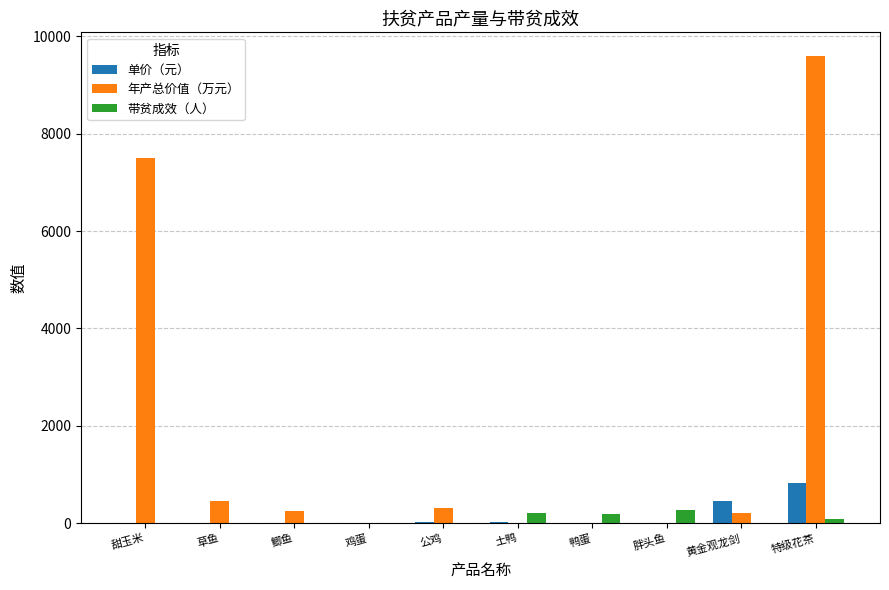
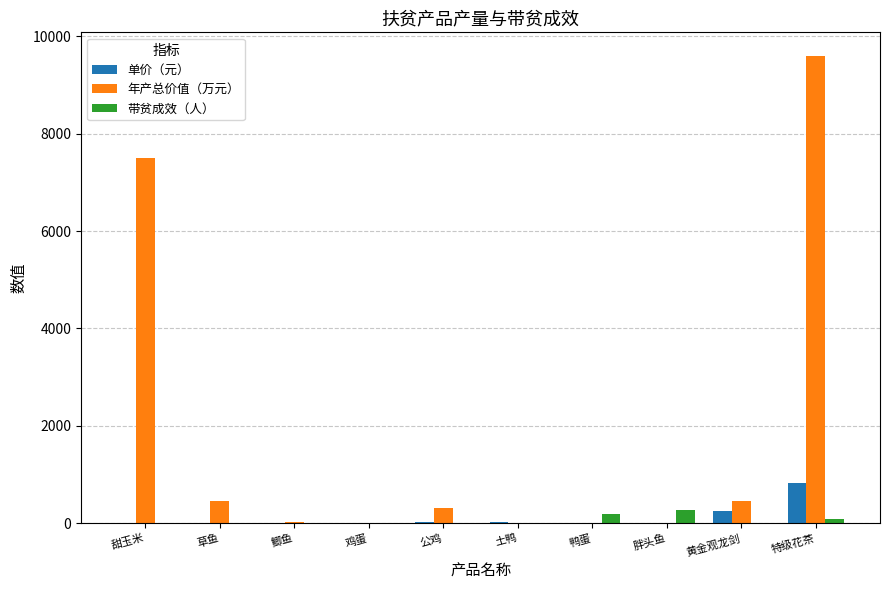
年产总价值（万元）, 鲫鱼: 200 -> 0
带贫成效（人）, 土鸭: 200 -> 0
单价（元）, 黄金观龙剑: 500 -> 300
年产总价值（万元）, 黄金观龙剑: 200 -> 500
